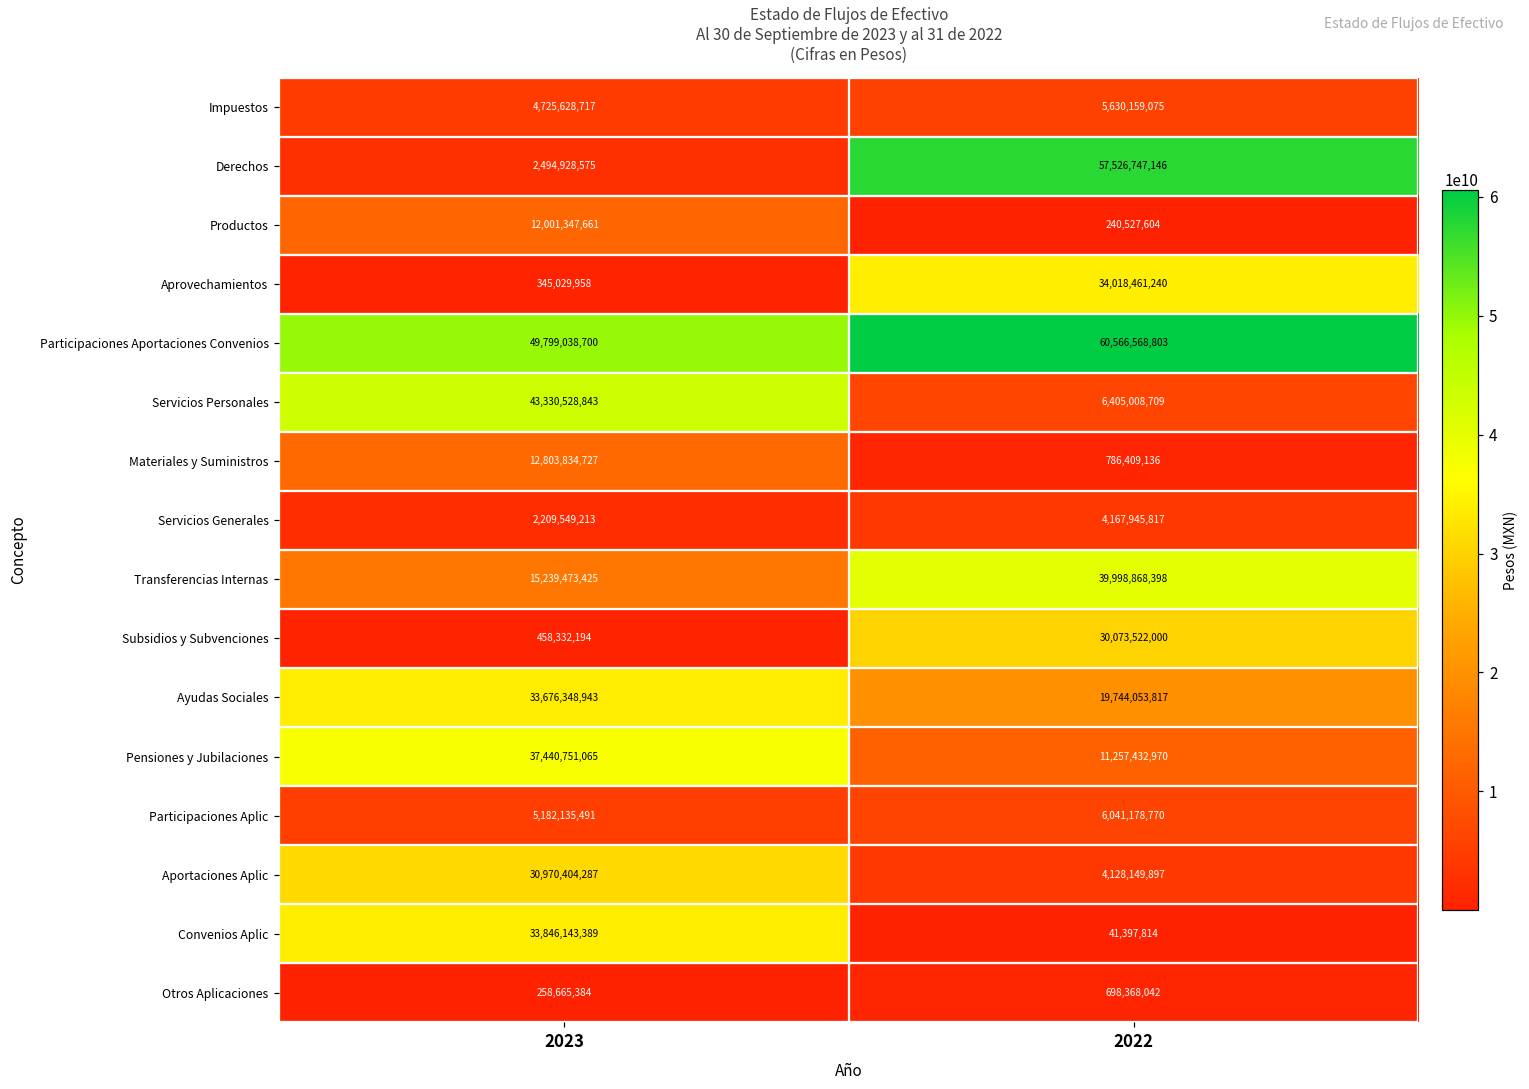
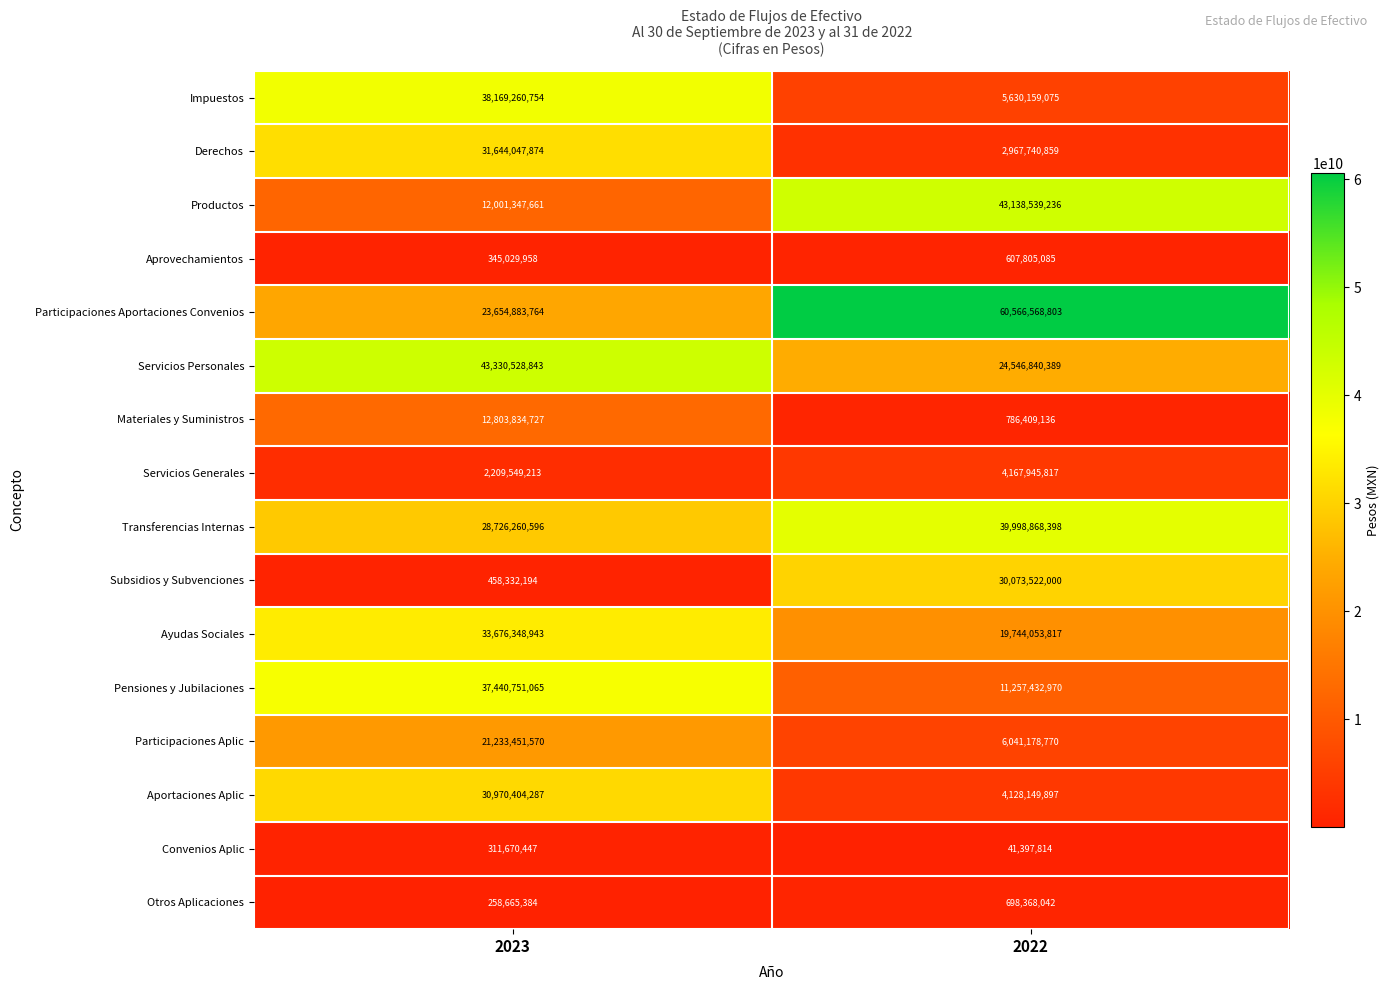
Impuestos, 2023: 4,725,628,717 -> 38,169,260,754
Derechos, 2023: 2,494,928,575 -> 31,644,047,874
Derechos, 2022: 57,526,747,146 -> 2,967,740,859
Productos, 2022: 240,527,604 -> 43,138,539,236
Aprovechamientos, 2022: 34,018,461,240 -> 607,805,085
Participaciones Aportaciones Convenios, 2023: 49,799,038,700 -> 23,654,883,764
Servicios Personales, 2022: 6,405,008,709 -> 24,546,840,389
Transferencias Internas, 2023: 15,239,473,425 -> 28,726,260,596
Participaciones Aplic, 2023: 5,182,135,491 -> 21,233,451,570
Convenios Aplic, 2023: 33,846,143,389 -> 311,670,447
